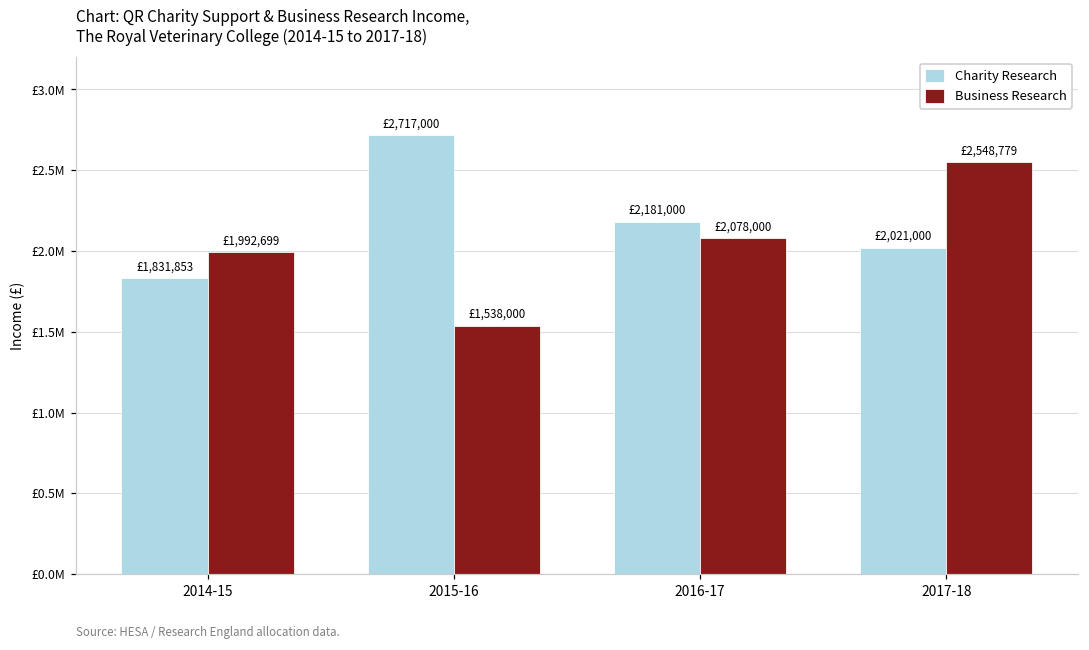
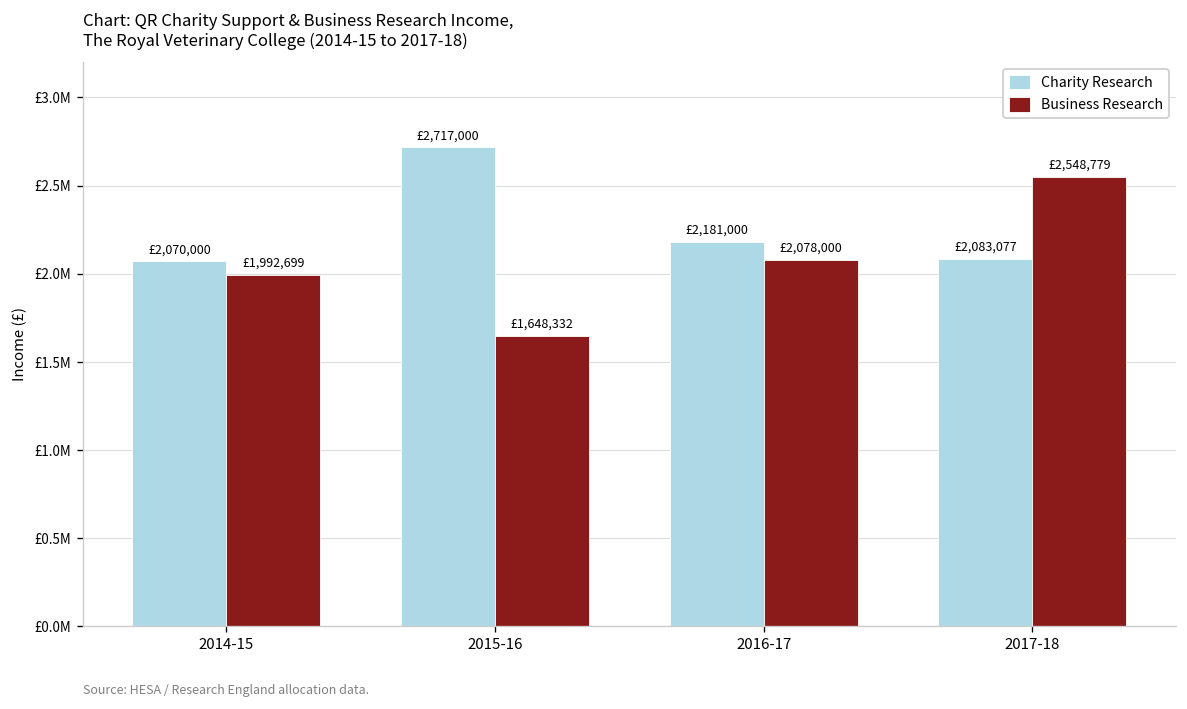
Charity Research, 2014-15: £1,831,853 -> £2,070,000
Business Research, 2015-16: £1,538,000 -> £1,648,332
Charity Research, 2017-18: £2,021,000 -> £2,083,077
